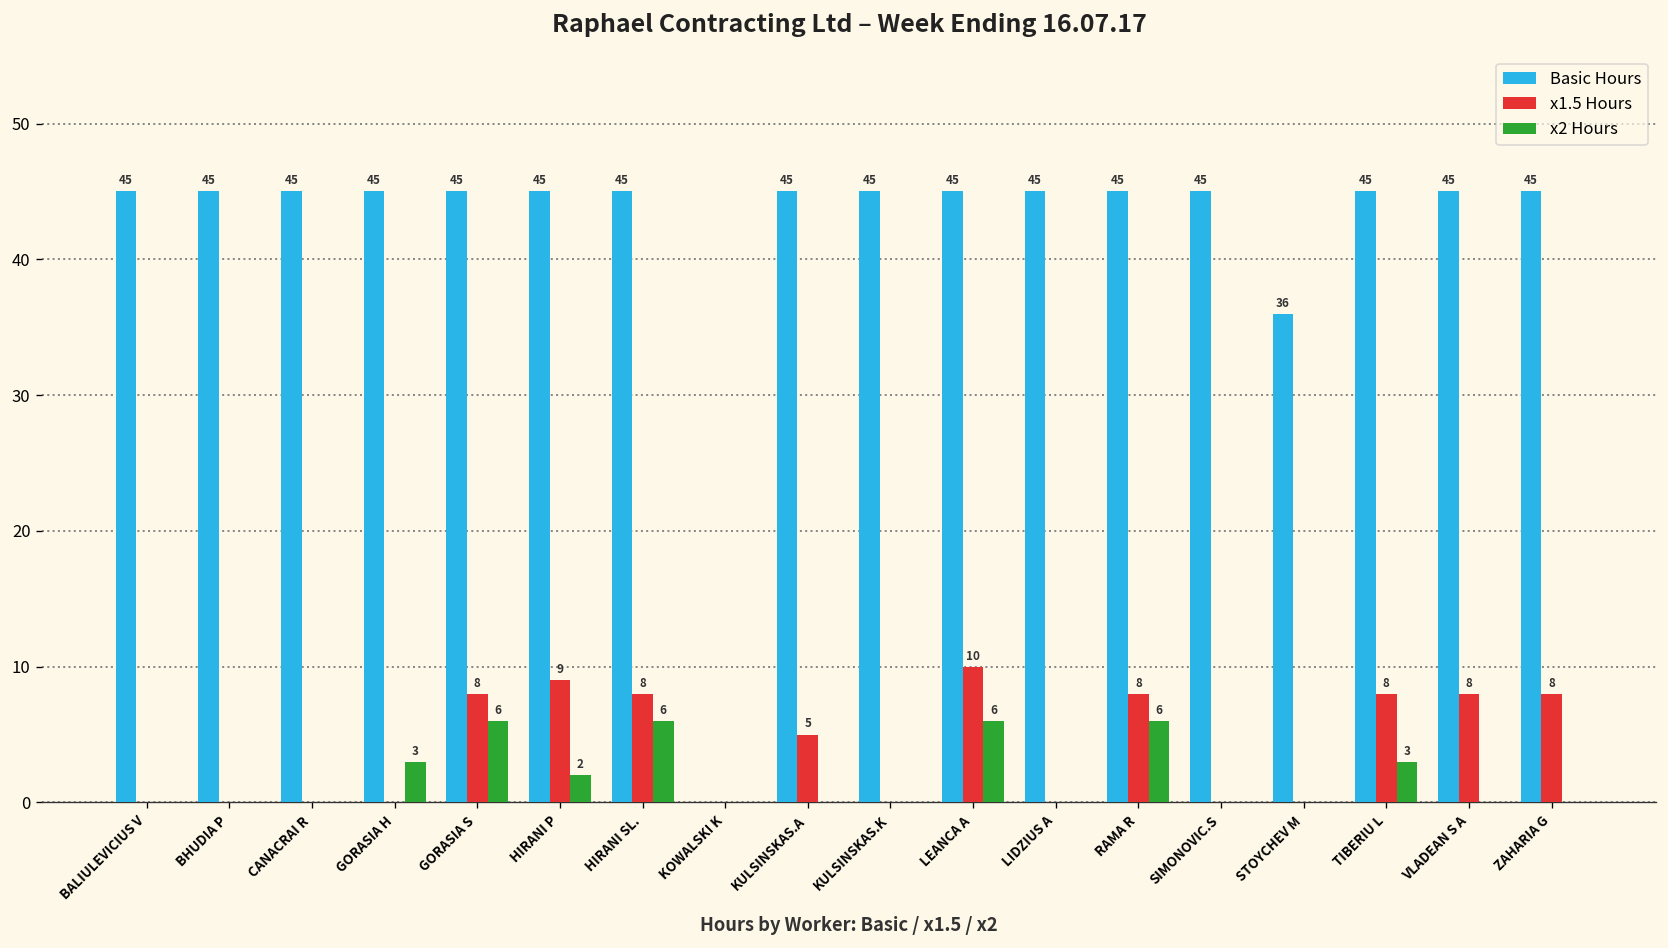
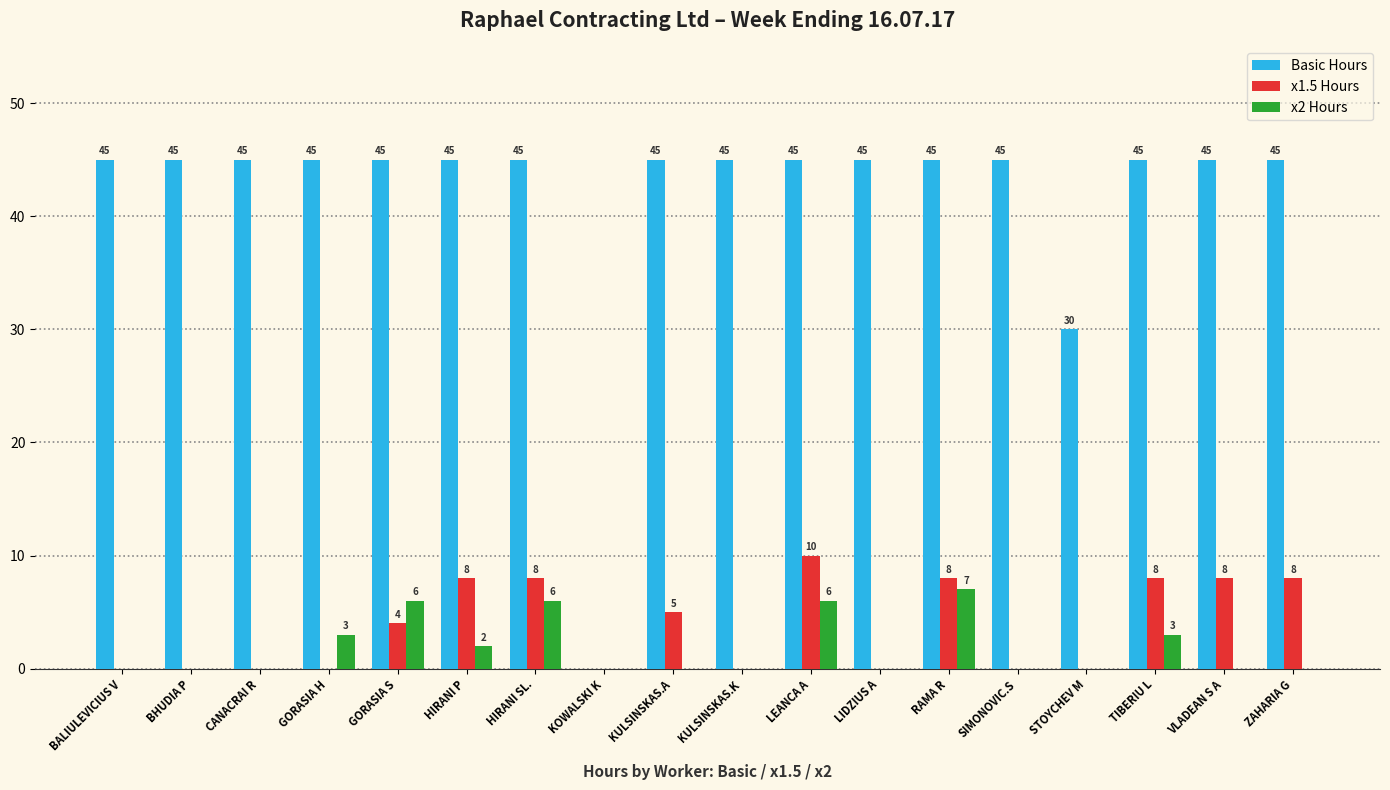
x1.5 Hours, GORASIA S: 8 -> 4
x1.5 Hours, HIRANI P: 9 -> 8
x2 Hours, RAMA R: 6 -> 7
Basic Hours, STOYCHEV M: 36 -> 30
